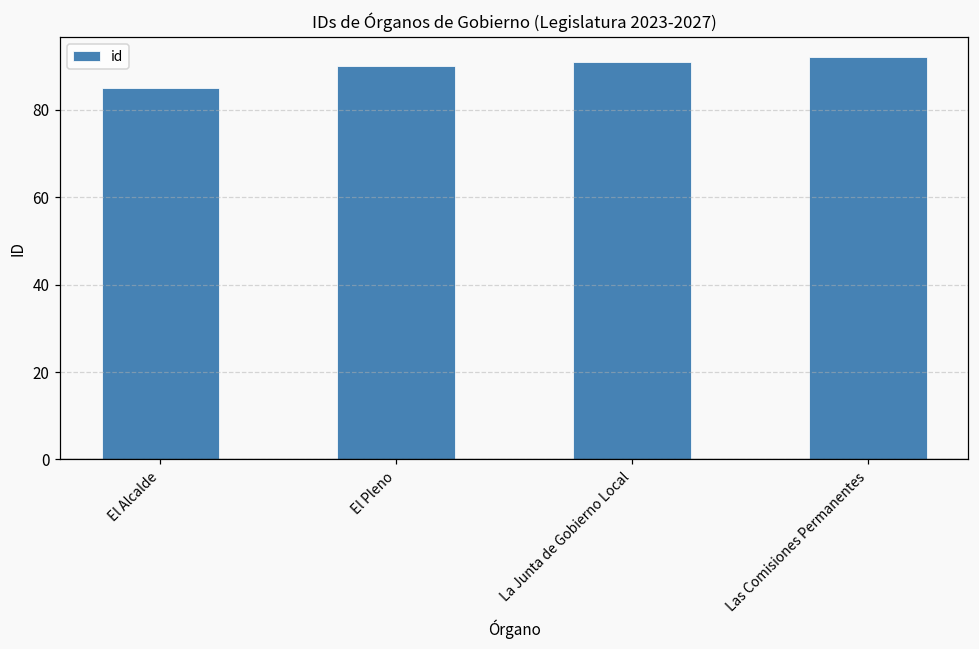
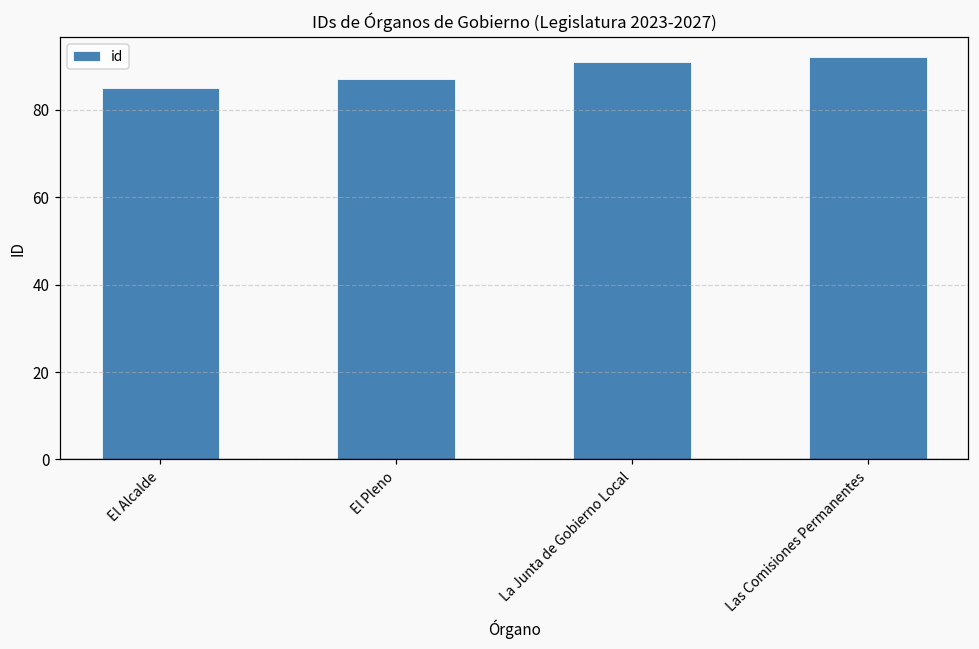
El Pleno: 90 -> 87
